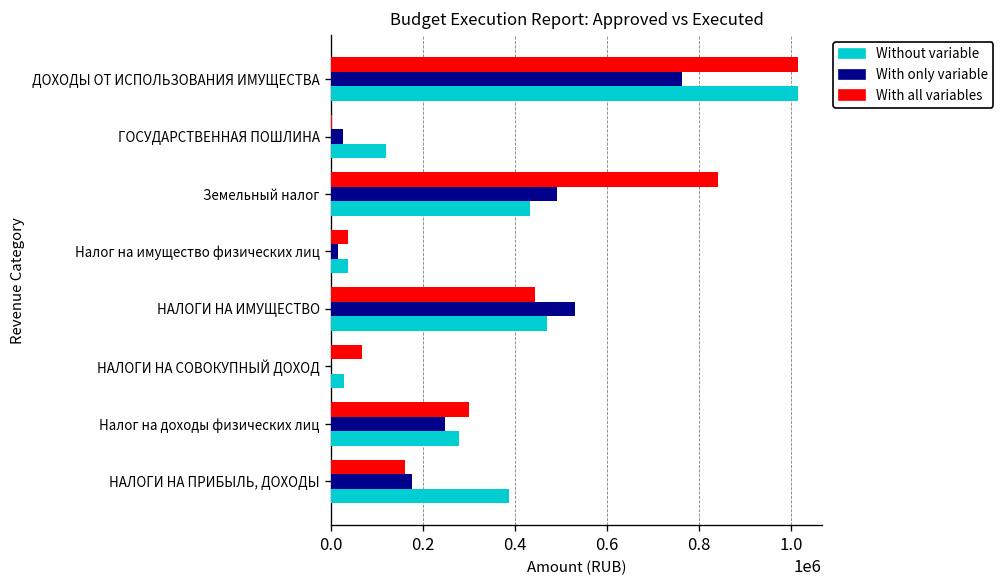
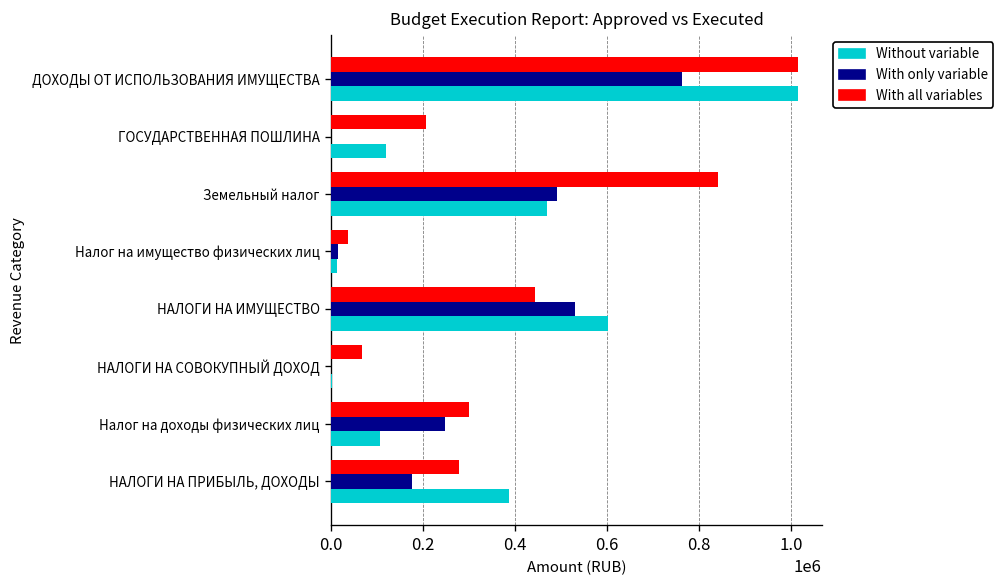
With all variables, ГОСУДАРСТВЕННАЯ ПОШЛИНА: 0 -> 210000
With only variable, ГОСУДАРСТВЕННАЯ ПОШЛИНА: 30000 -> 0
Without variable, Земельный налог: 430000 -> 470000
Without variable, Налог на имущество физических лиц: 40000 -> 10000
Without variable, НАЛОГИ НА ИМУЩЕСТВО: 470000 -> 600000
Without variable, НАЛОГИ НА СОВОКУПНЫЙ ДОХОД: 30000 -> 0
Without variable, Налог на доходы физических лиц: 280000 -> 110000
With all variables, НАЛОГИ НА ПРИБЫЛЬ, ДОХОДЫ: 160000 -> 280000
